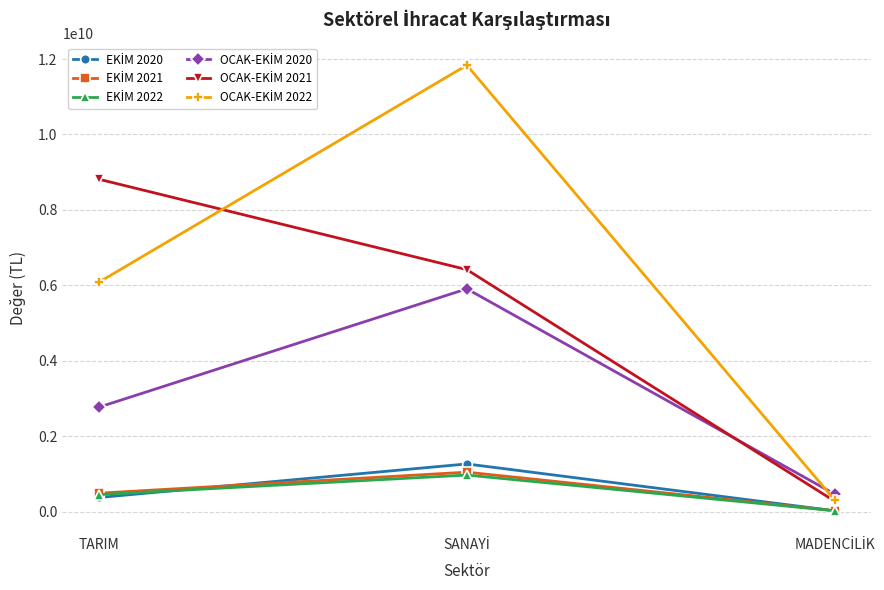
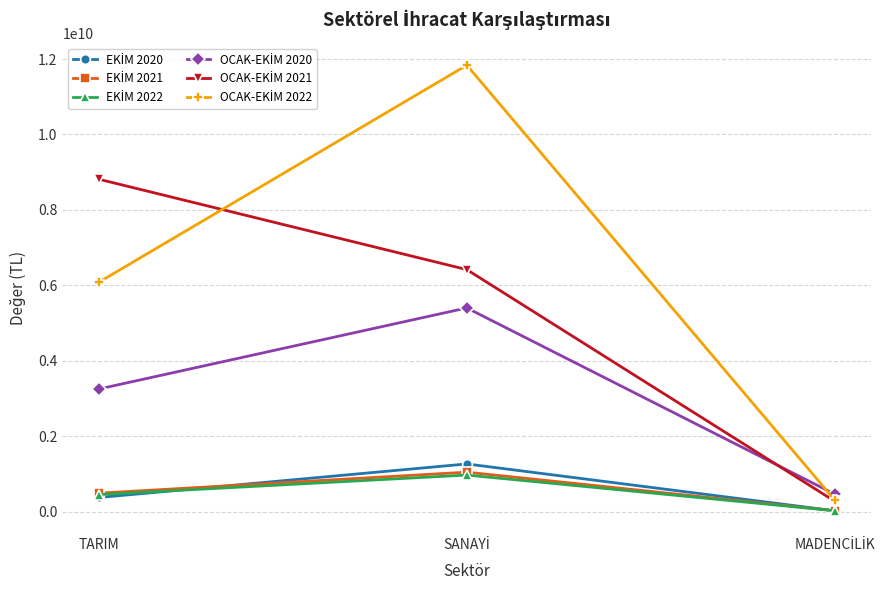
OCAK-EKİM 2020, TARIM: 2800000000 -> 3300000000
OCAK-EKİM 2020, SANAYİ: 5900000000 -> 5400000000
